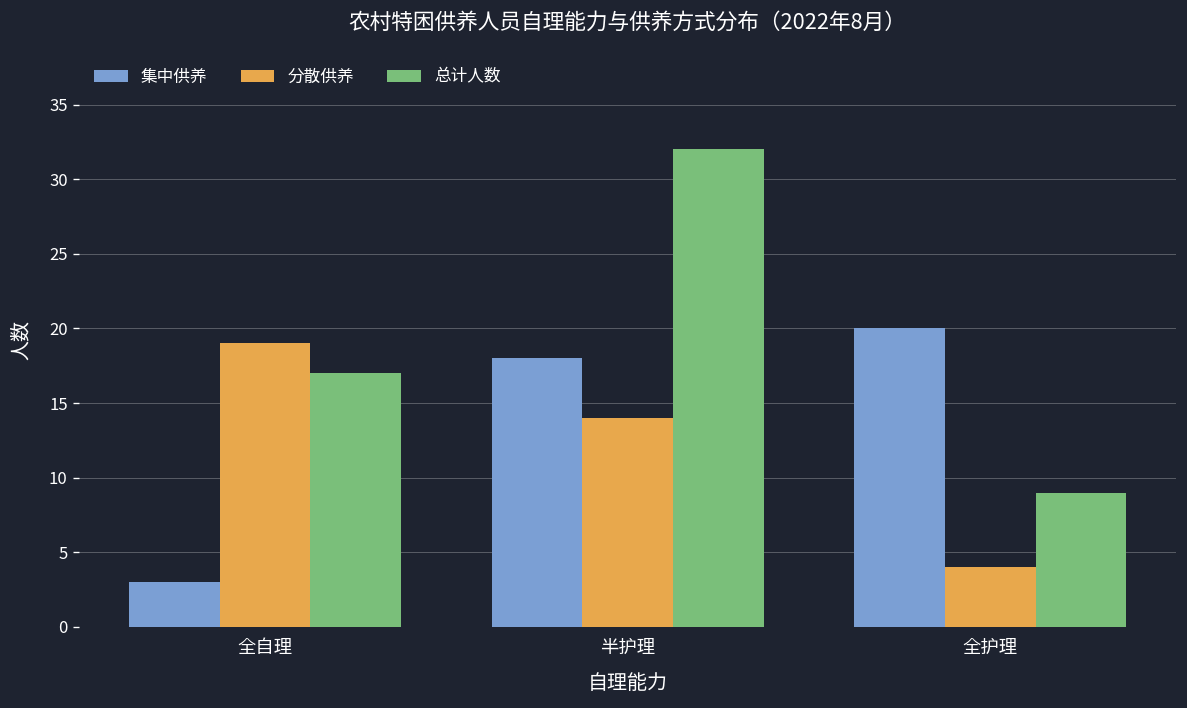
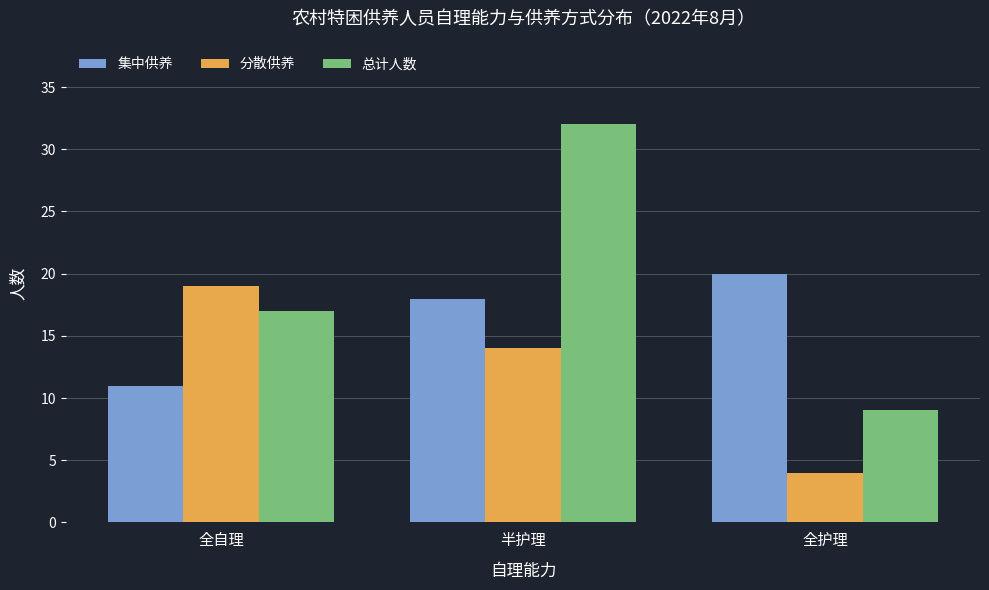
集中供养, 全自理: 3 -> 11
